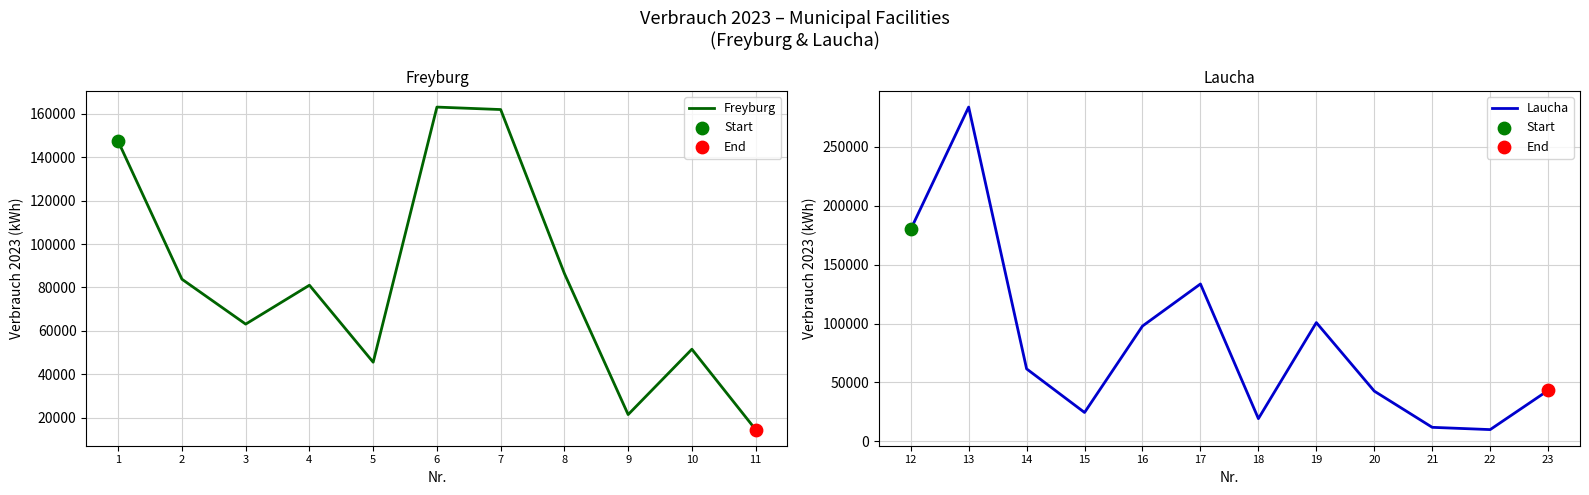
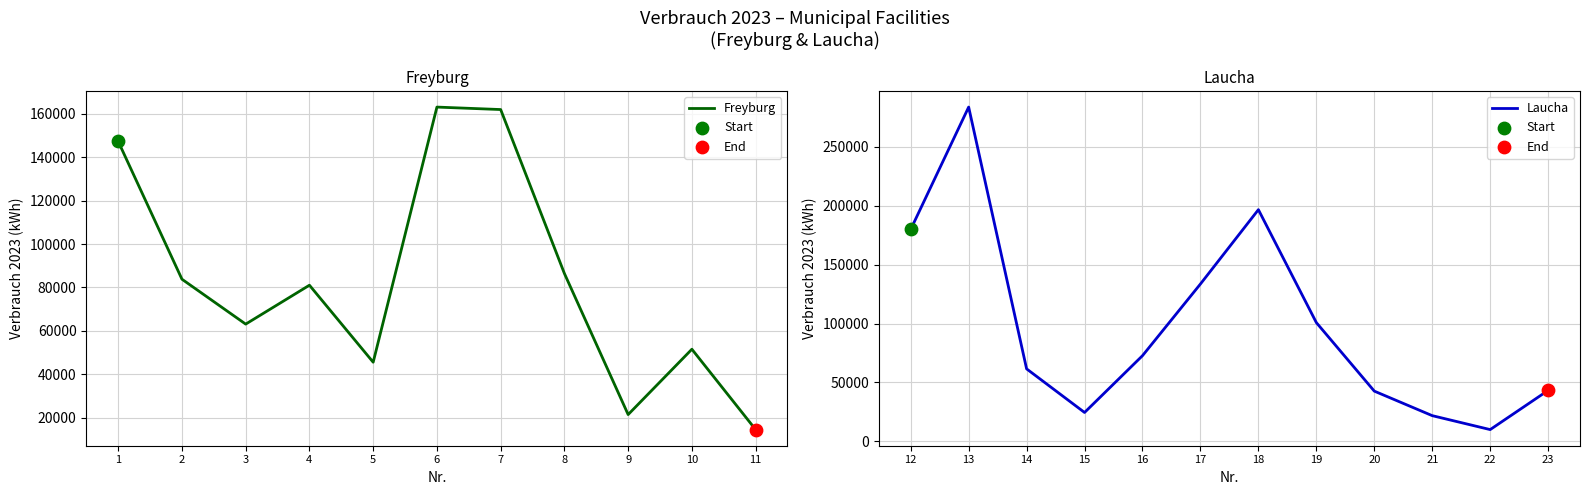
Laucha, Laucha, 16: 98000 -> 73000
Laucha, Laucha, 18: 19000 -> 197000
Laucha, Laucha, 21: 12000 -> 22000
